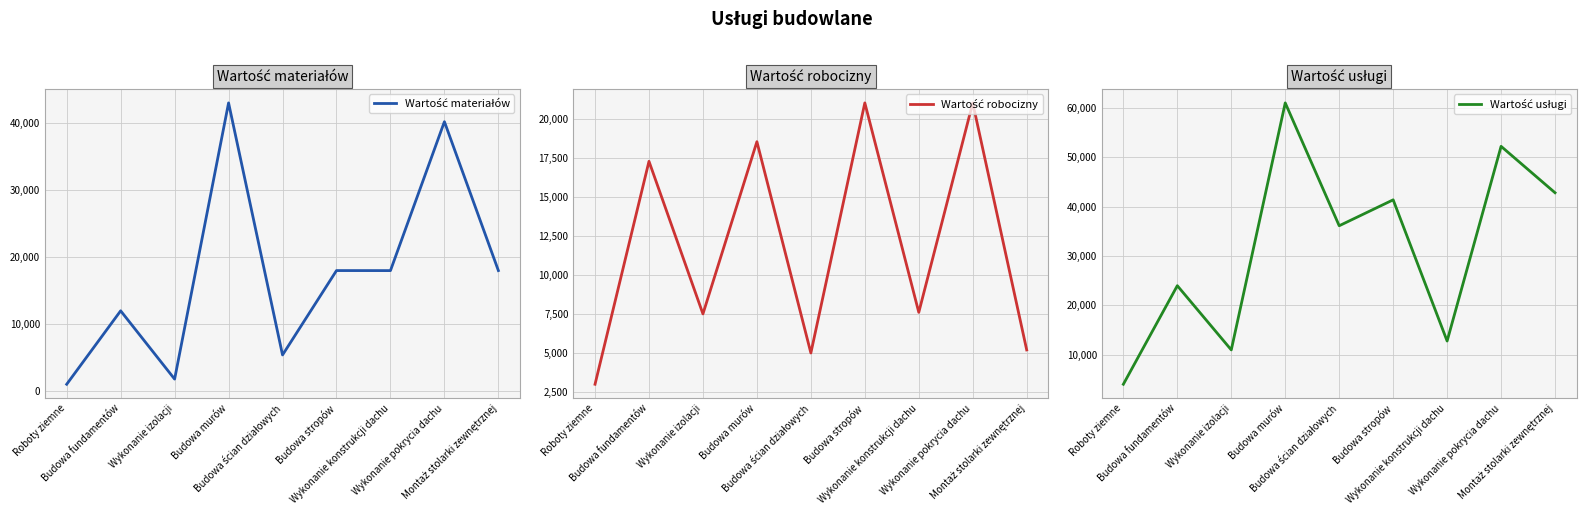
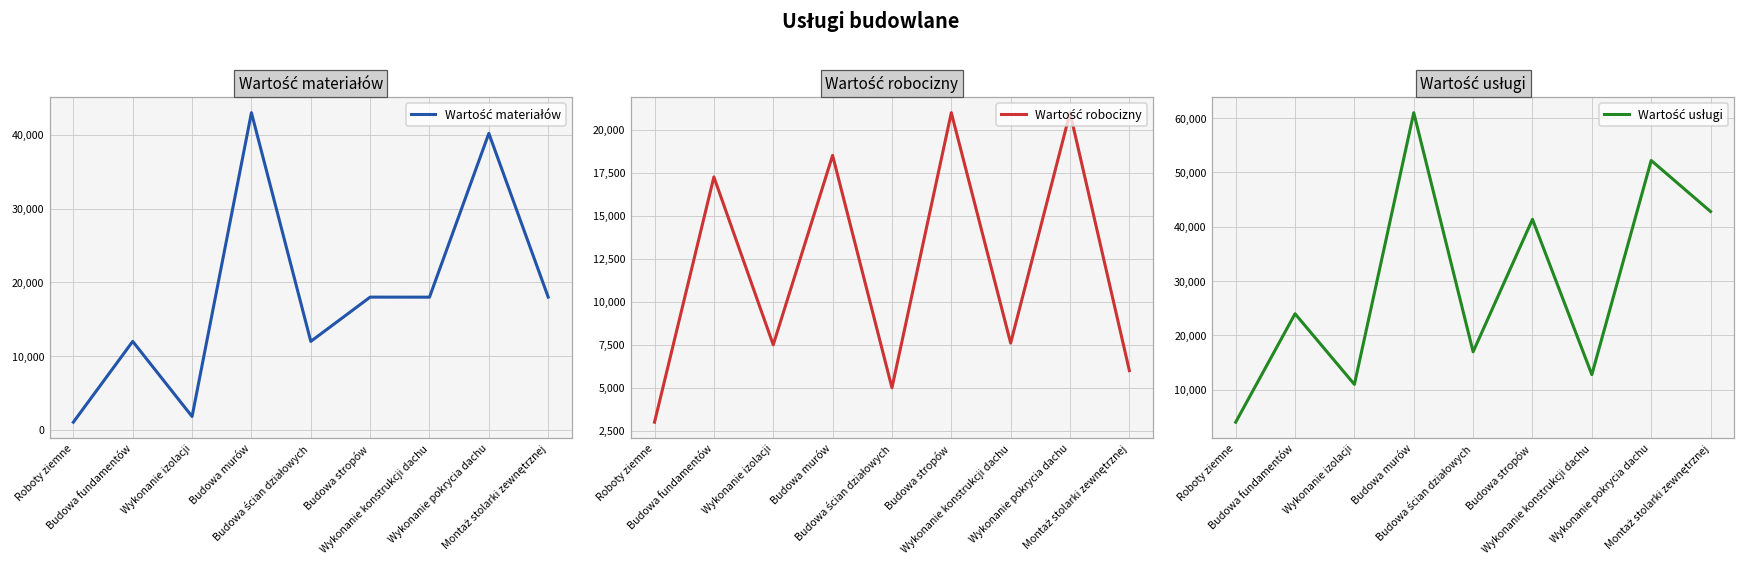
Wartość materiałów, Budowa ścian działowych: 5,000 -> 12,000
Wartość robocizny, Montaż stolarki zewnętrznej: 5,200 -> 6,000
Wartość usługi, Budowa ścian działowych: 36,000 -> 17,000
